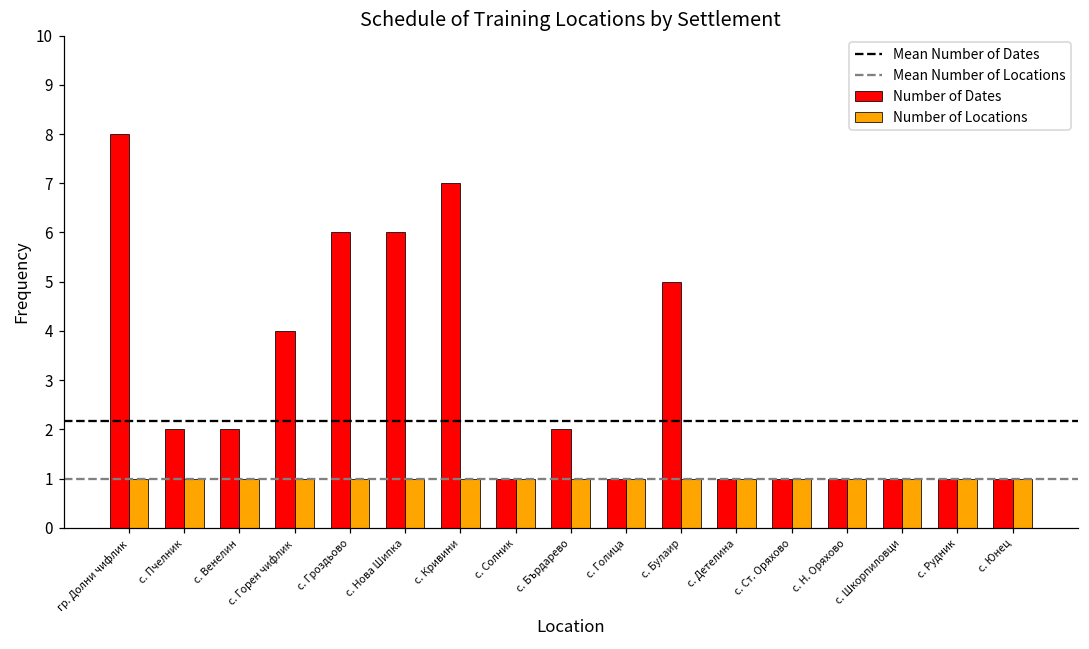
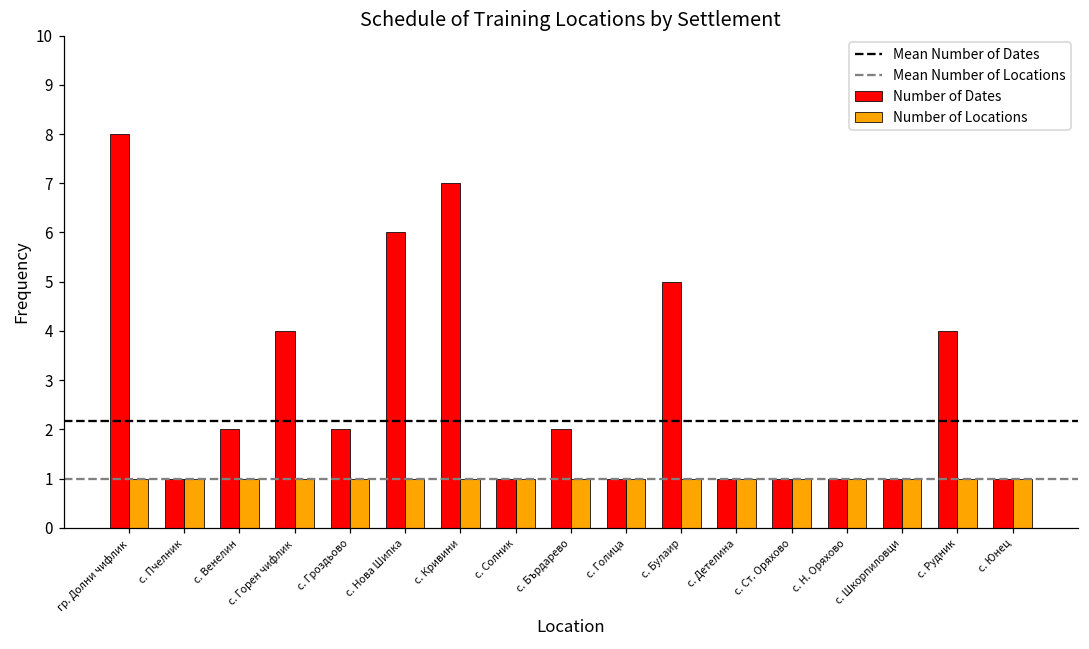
Number of Dates, с. Пчелник: 2 -> 1
Number of Dates, с. Гроздьово: 6 -> 2
Number of Dates, с. Рудник: 1 -> 4
